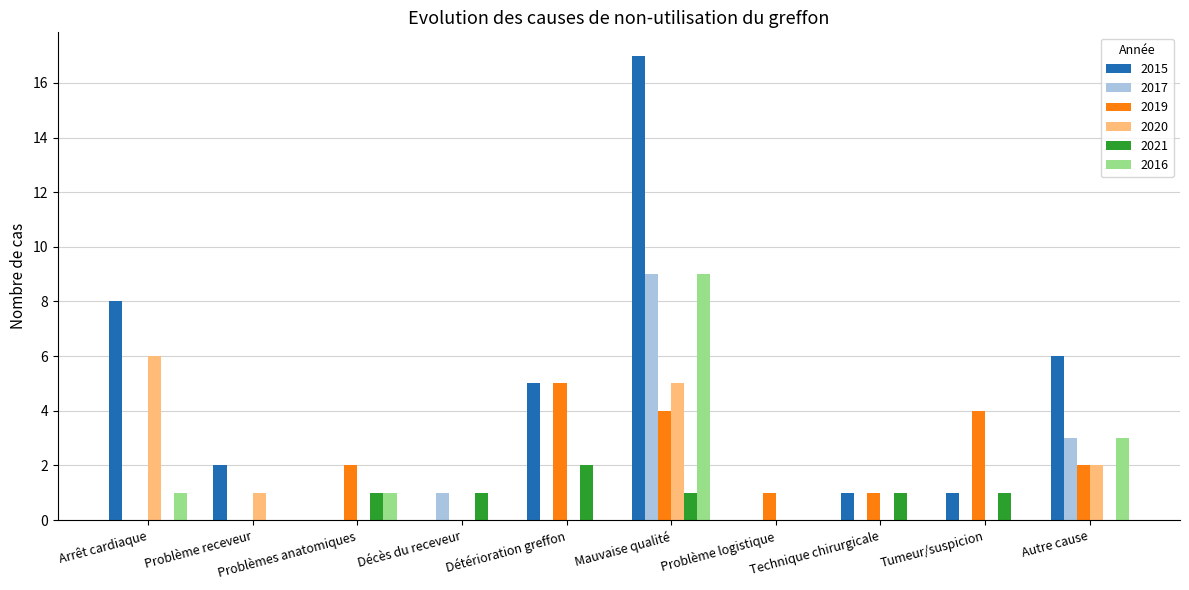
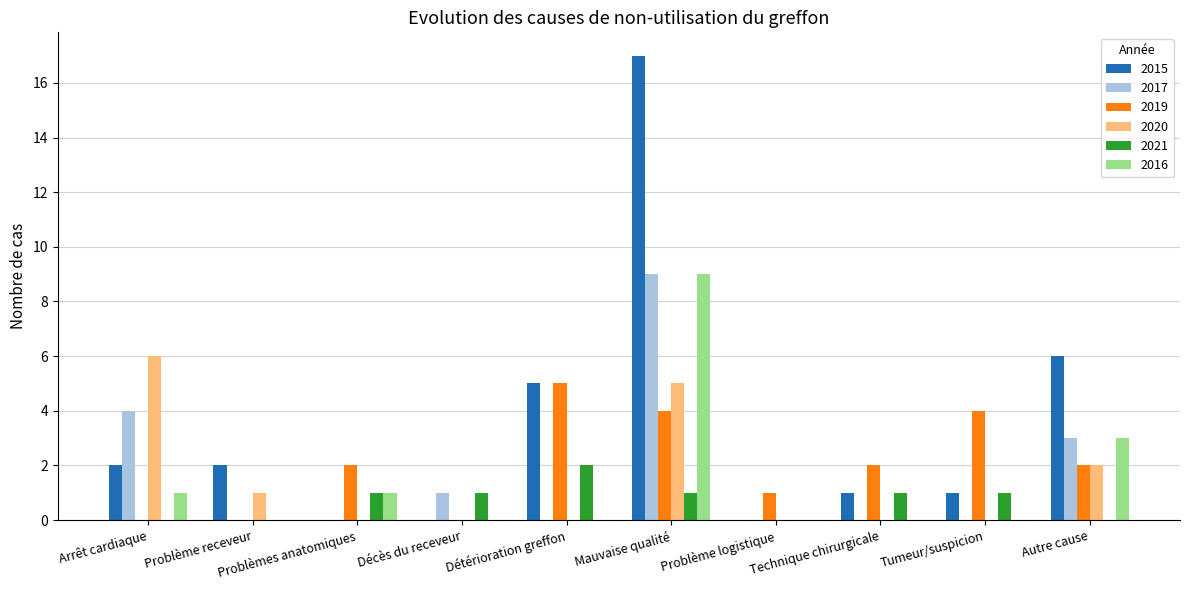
2015, Arrêt cardiaque: 8 -> 2
2017, Arrêt cardiaque: 0 -> 4
2019, Technique chirurgicale: 1 -> 2
